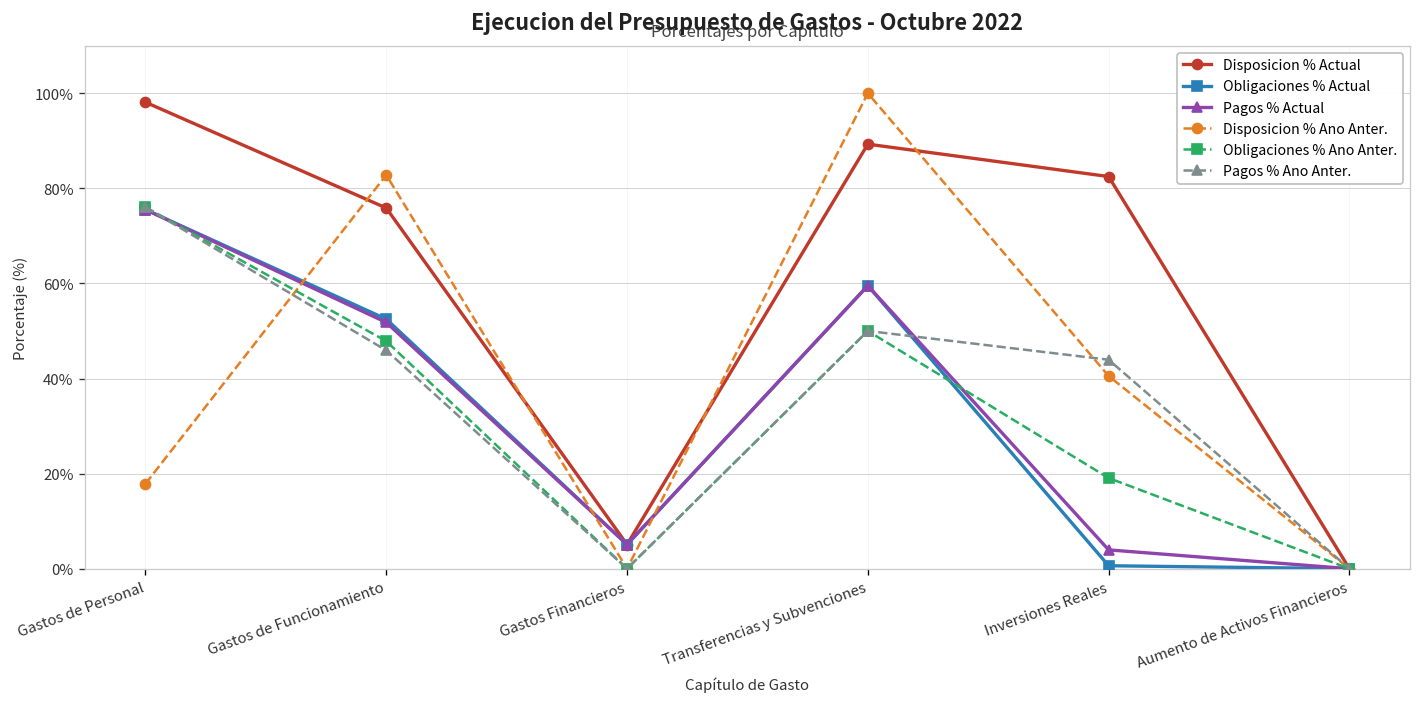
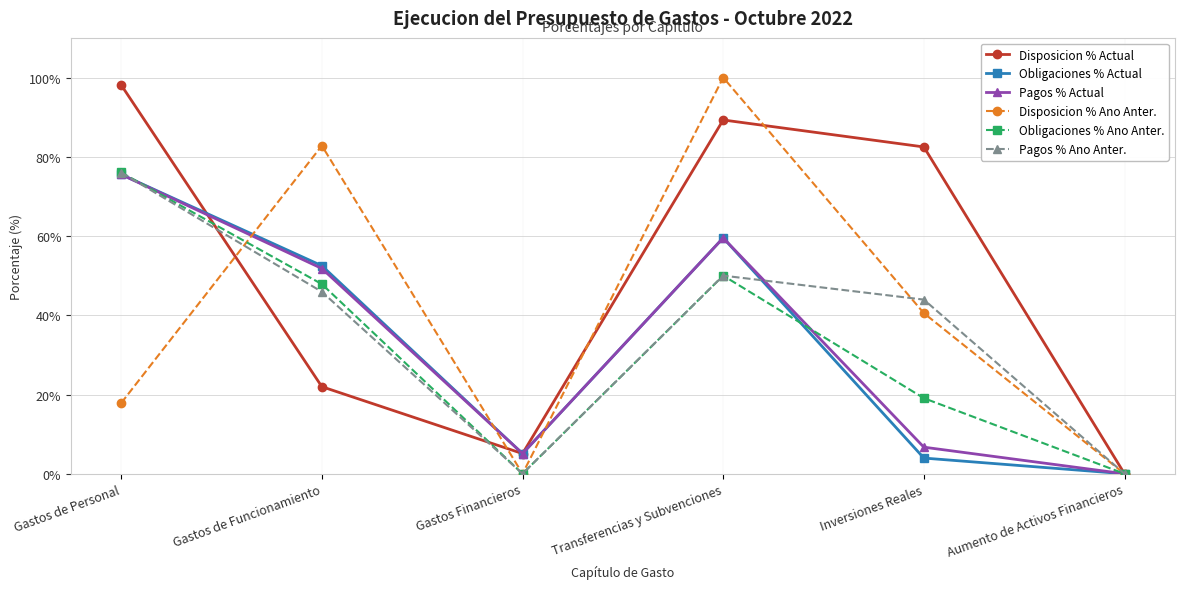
Disposicion % Actual, Gastos de Funcionamiento: 76% -> 22%
Obligaciones % Actual, Inversiones Reales: 1% -> 4%
Pagos % Actual, Inversiones Reales: 4% -> 7%
